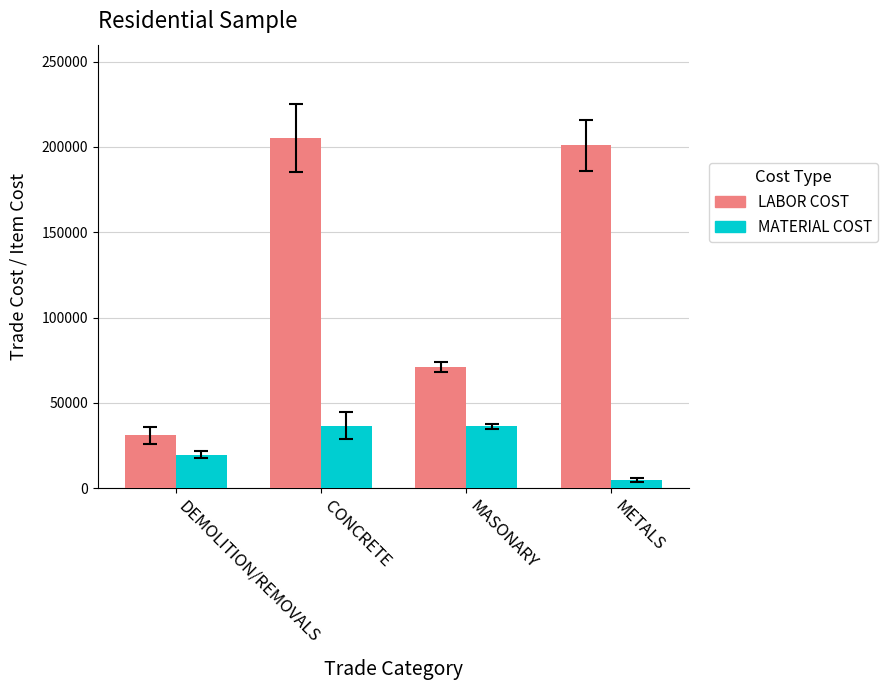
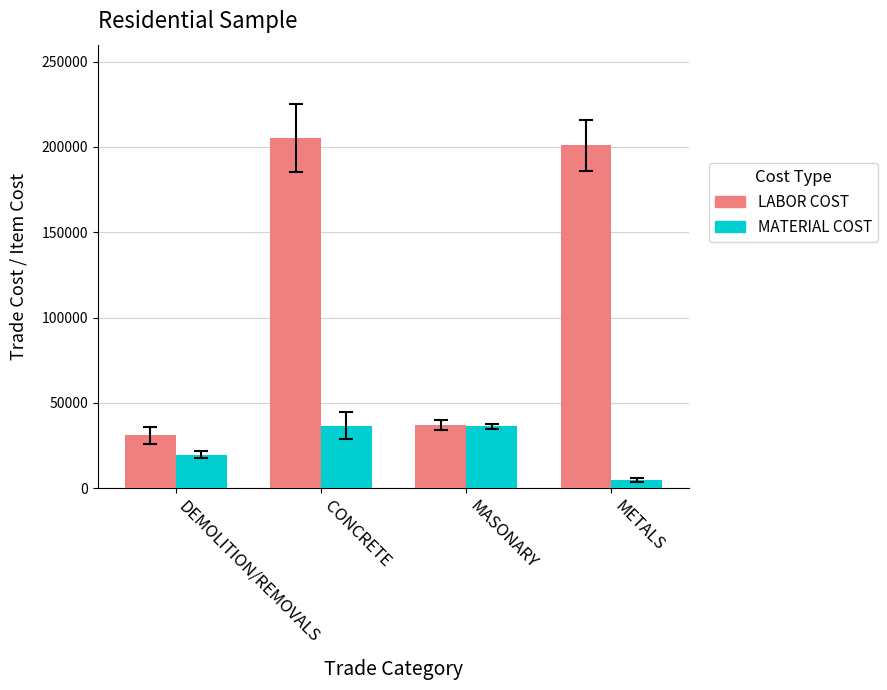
LABOR COST, MASONARY: 71000 -> 37000
